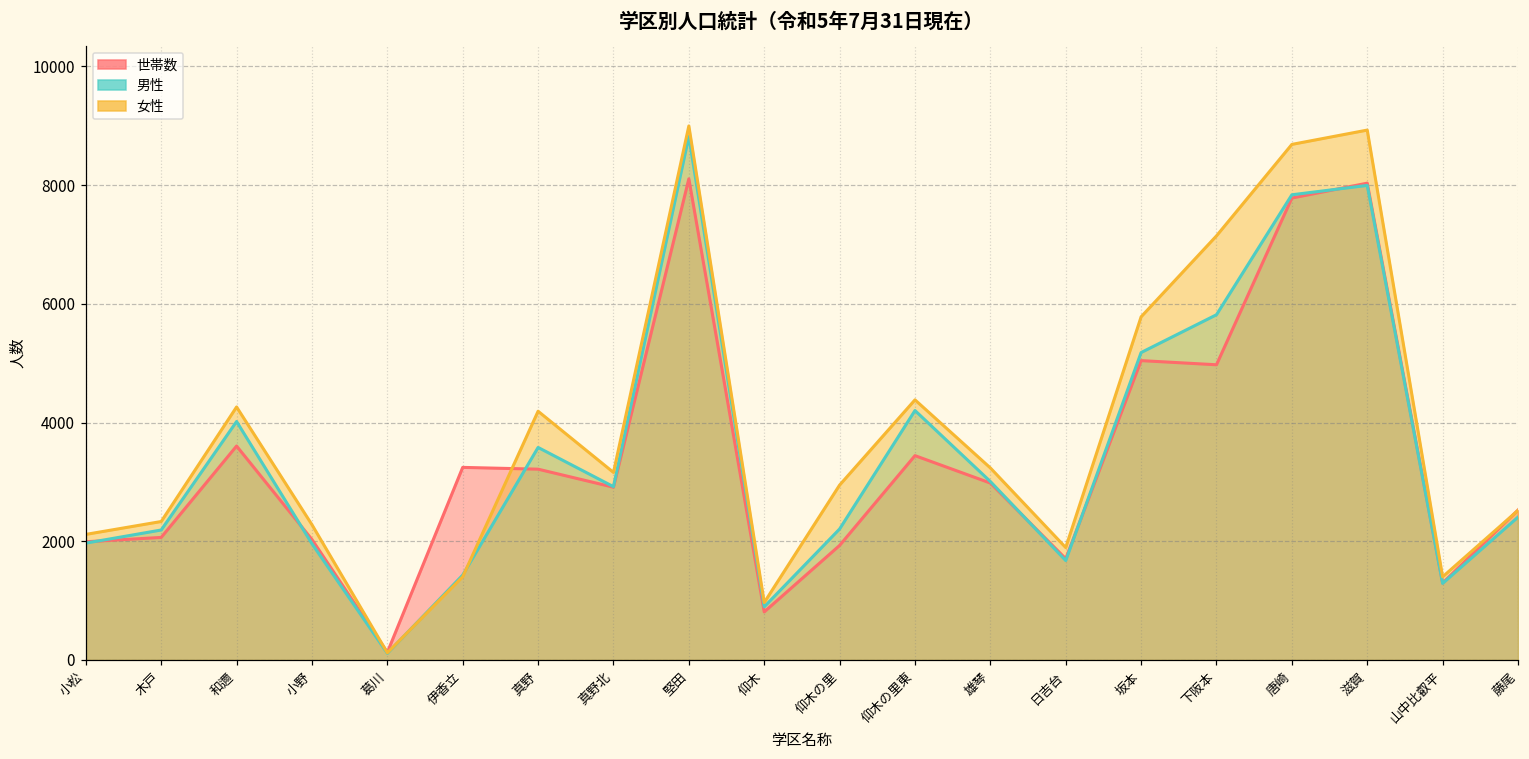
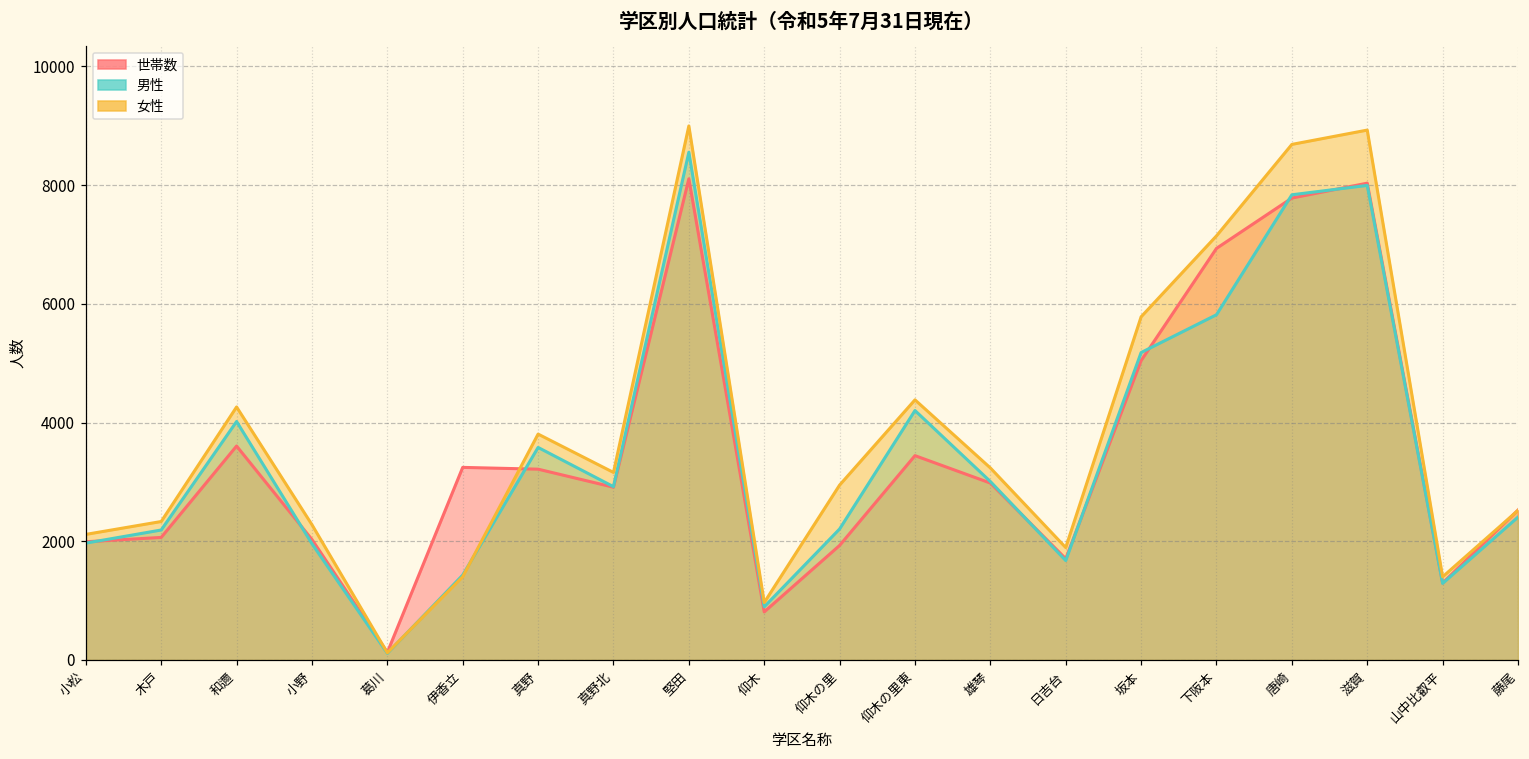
女性, 真野: 4200 -> 3800
男性, 堅田: 8800 -> 8600
世帯数, 下阪本: 5000 -> 6900
